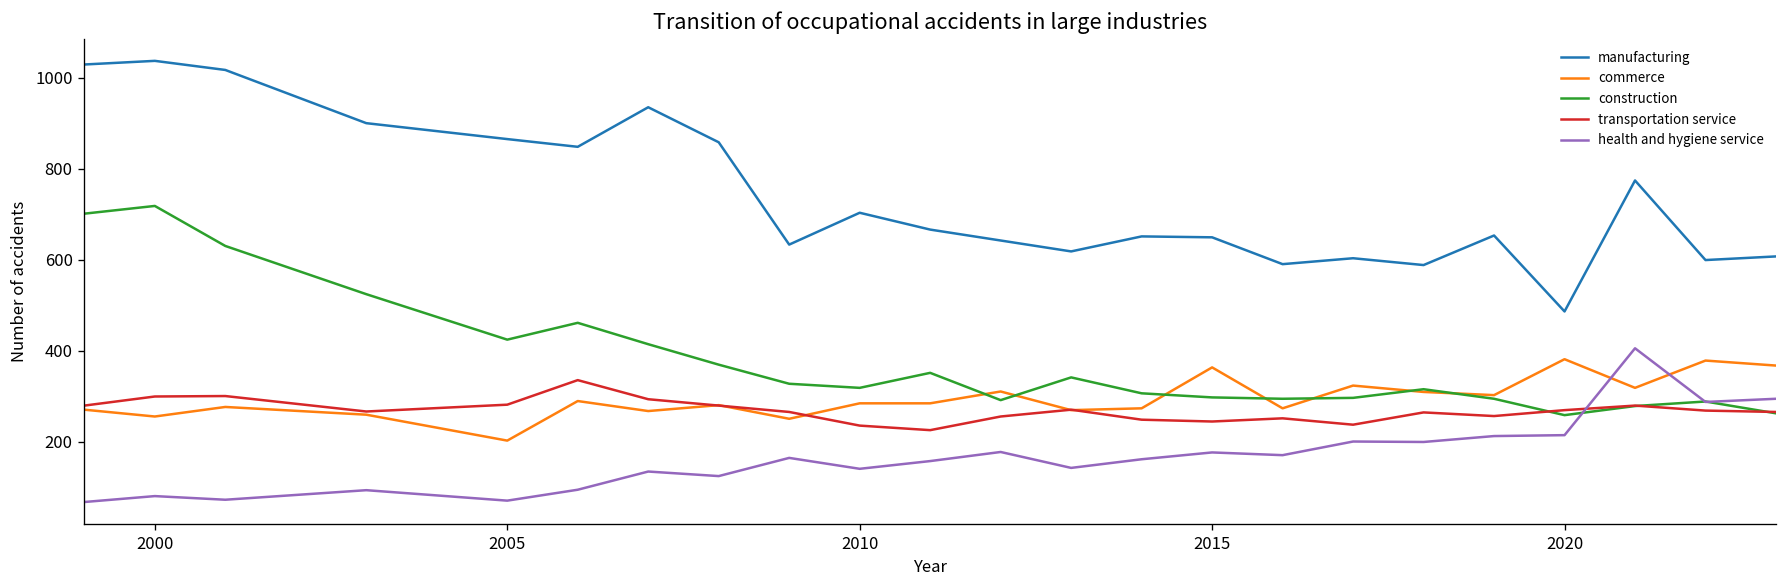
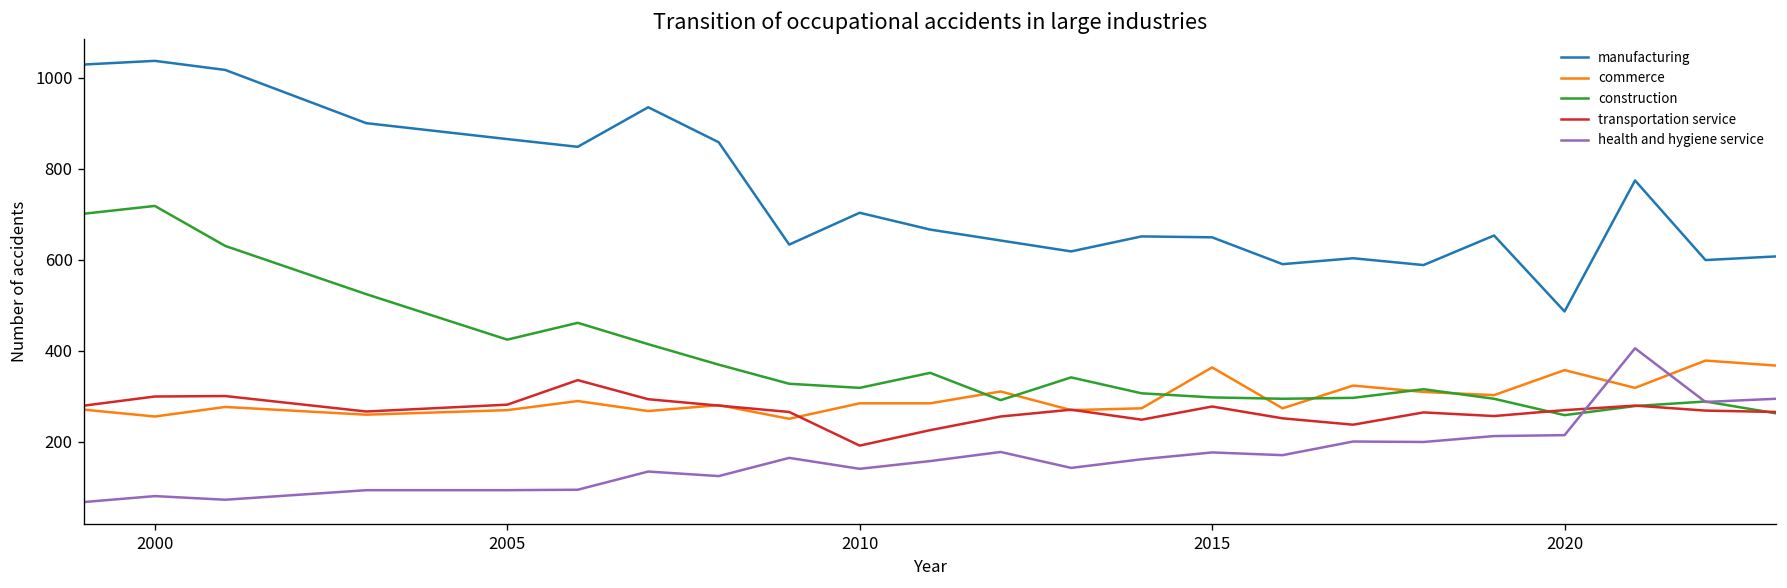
commerce, 2005: 200 -> 270
health and hygiene service, 2005: 70 -> 90
transportation service, 2010: 240 -> 190
transportation service, 2015: 240 -> 280
commerce, 2020: 380 -> 360
